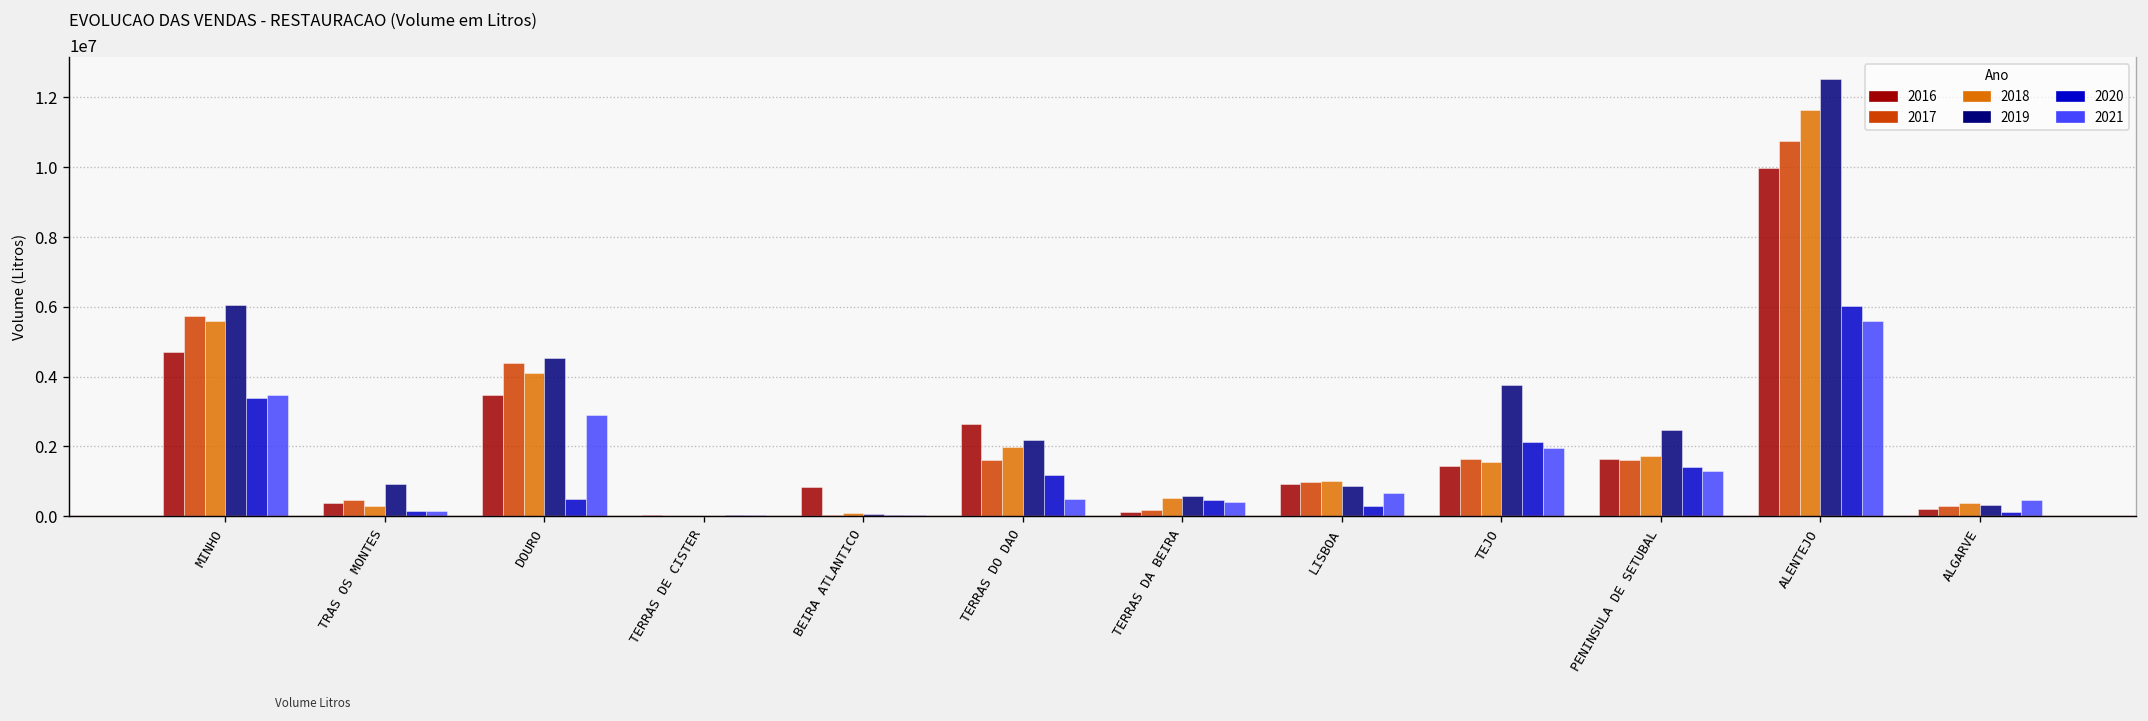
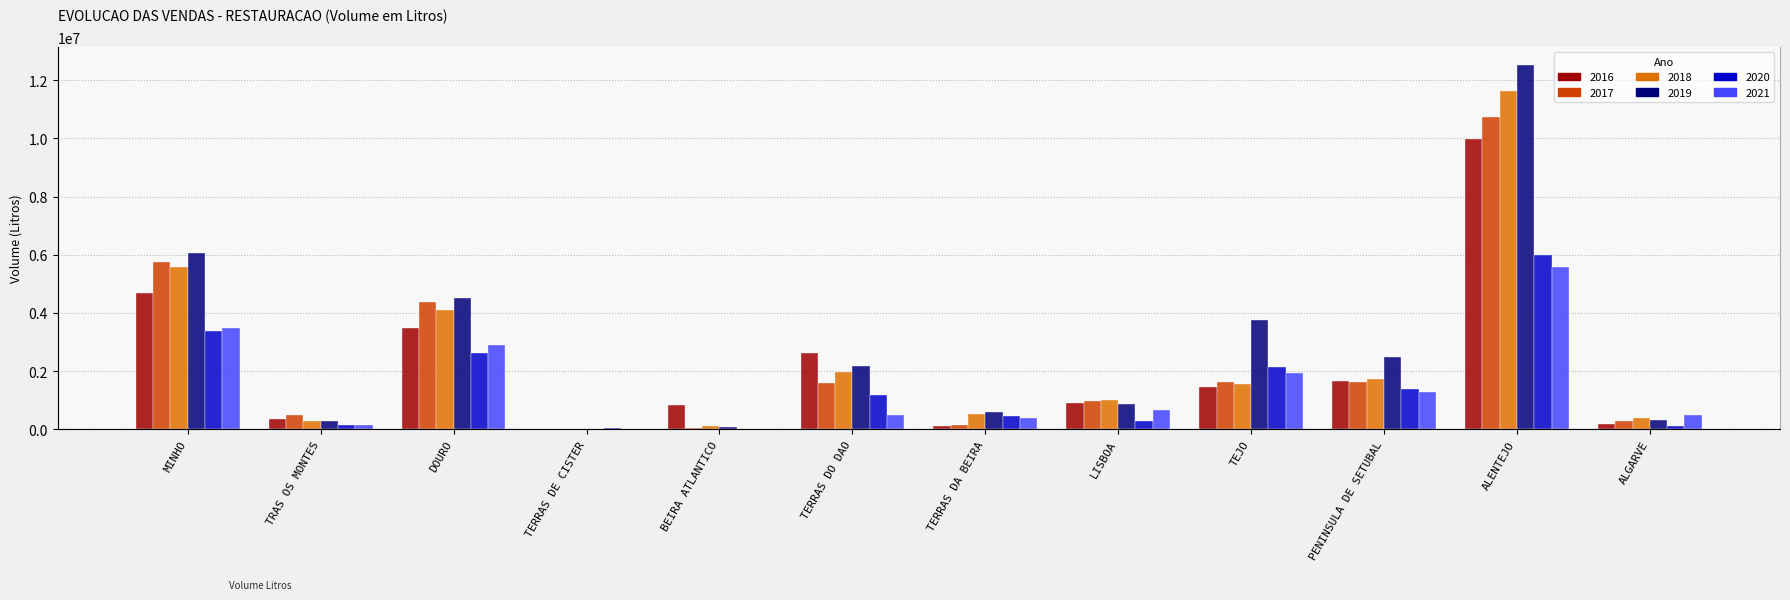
2019, TRAS OS MONTES: 900000 -> 300000
2020, DOURO: 500000 -> 2600000
